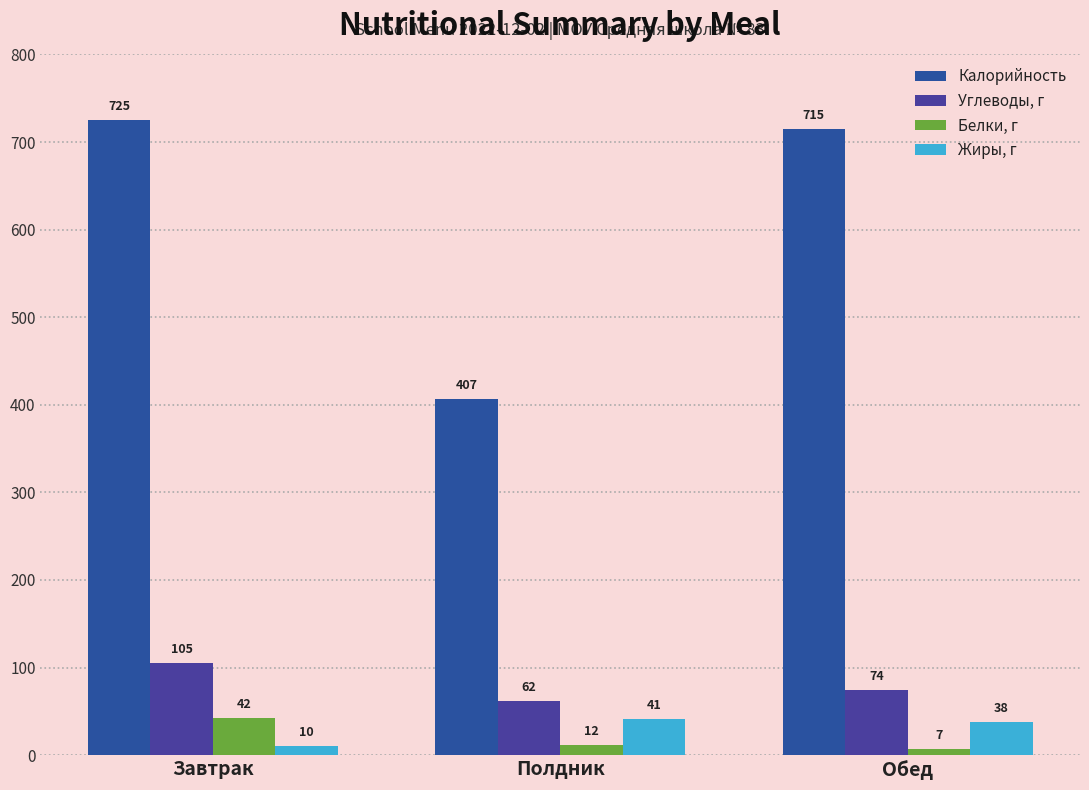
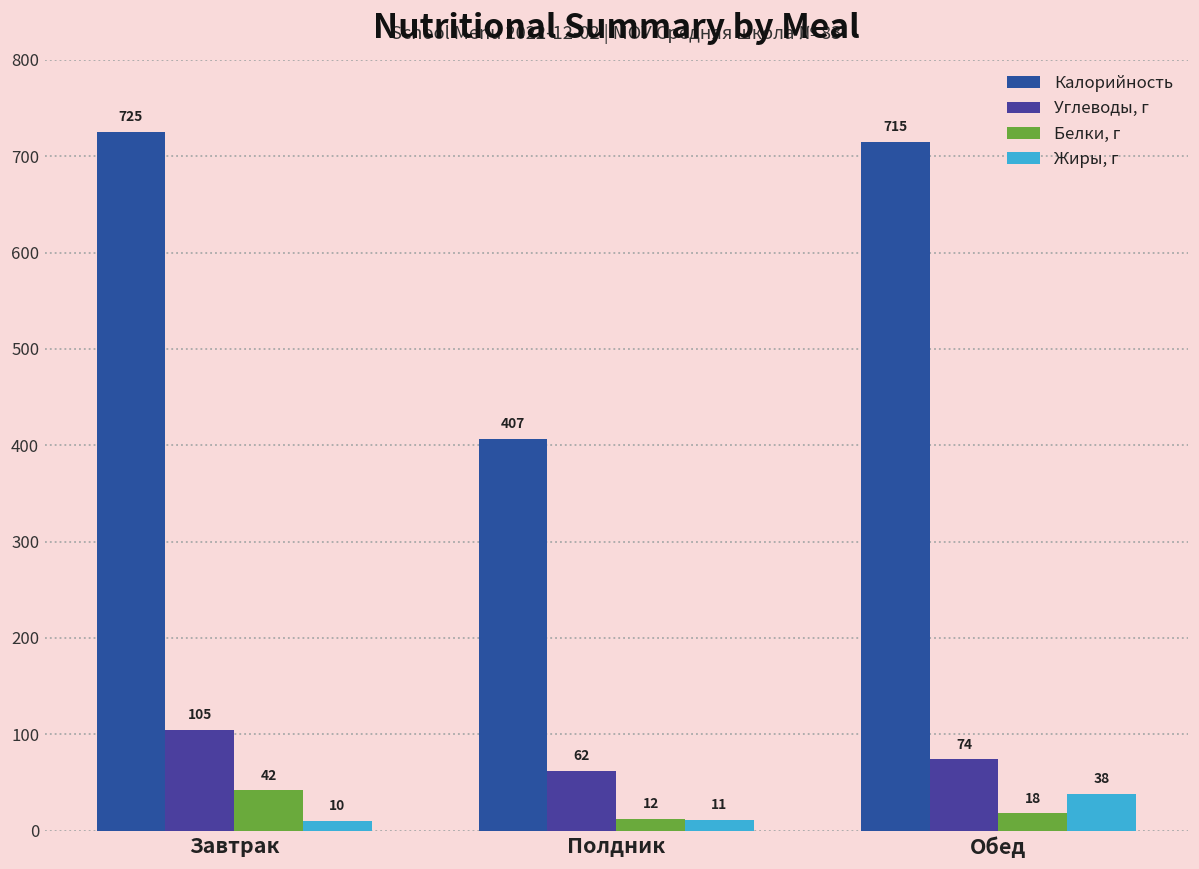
Жиры, г, Полдник: 41 -> 11
Белки, г, Обед: 7 -> 18
